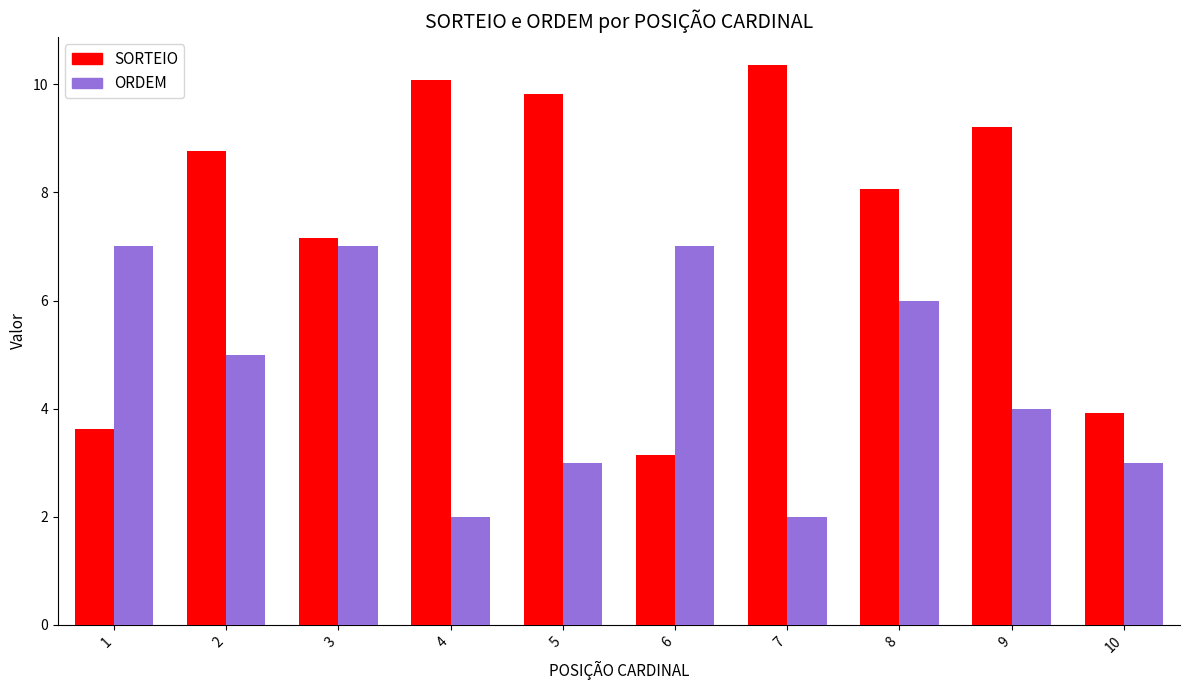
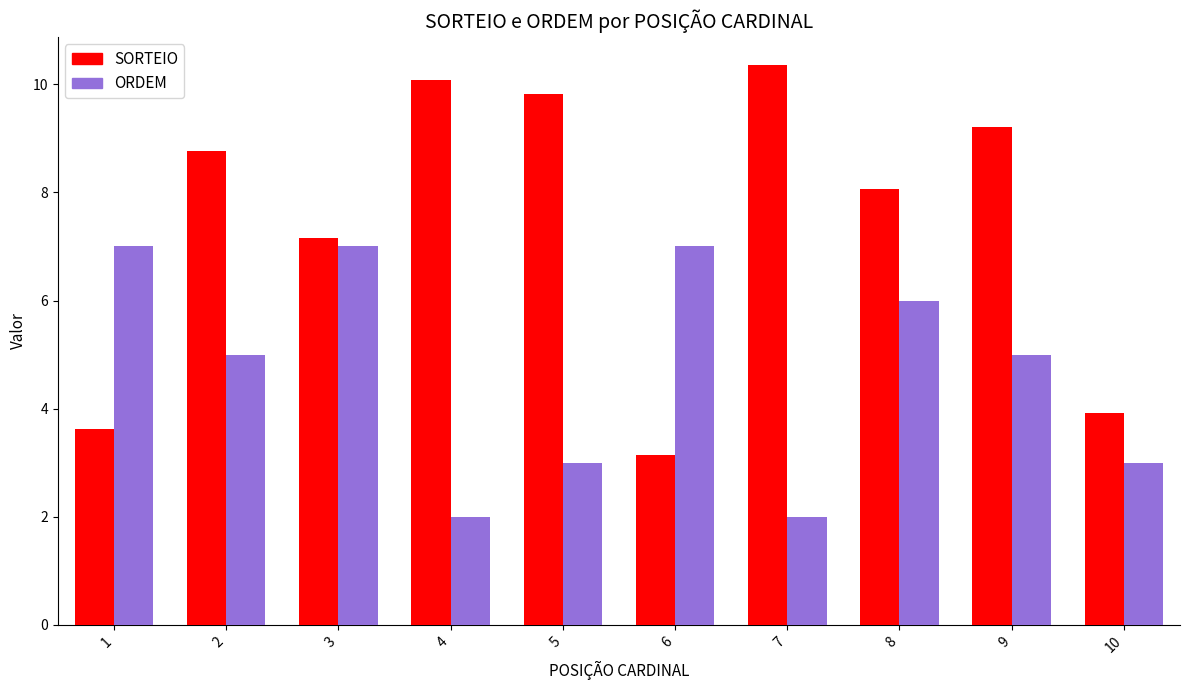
ORDEM, 9: 4 -> 5
